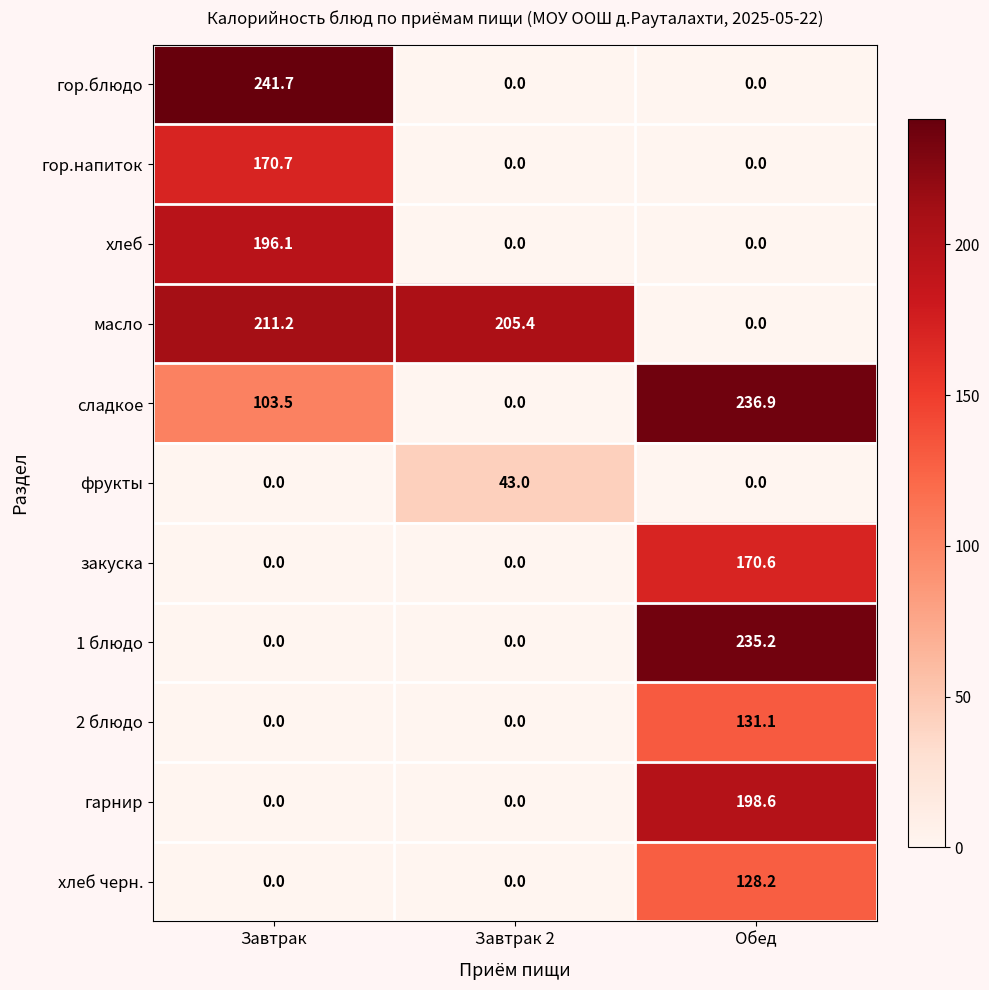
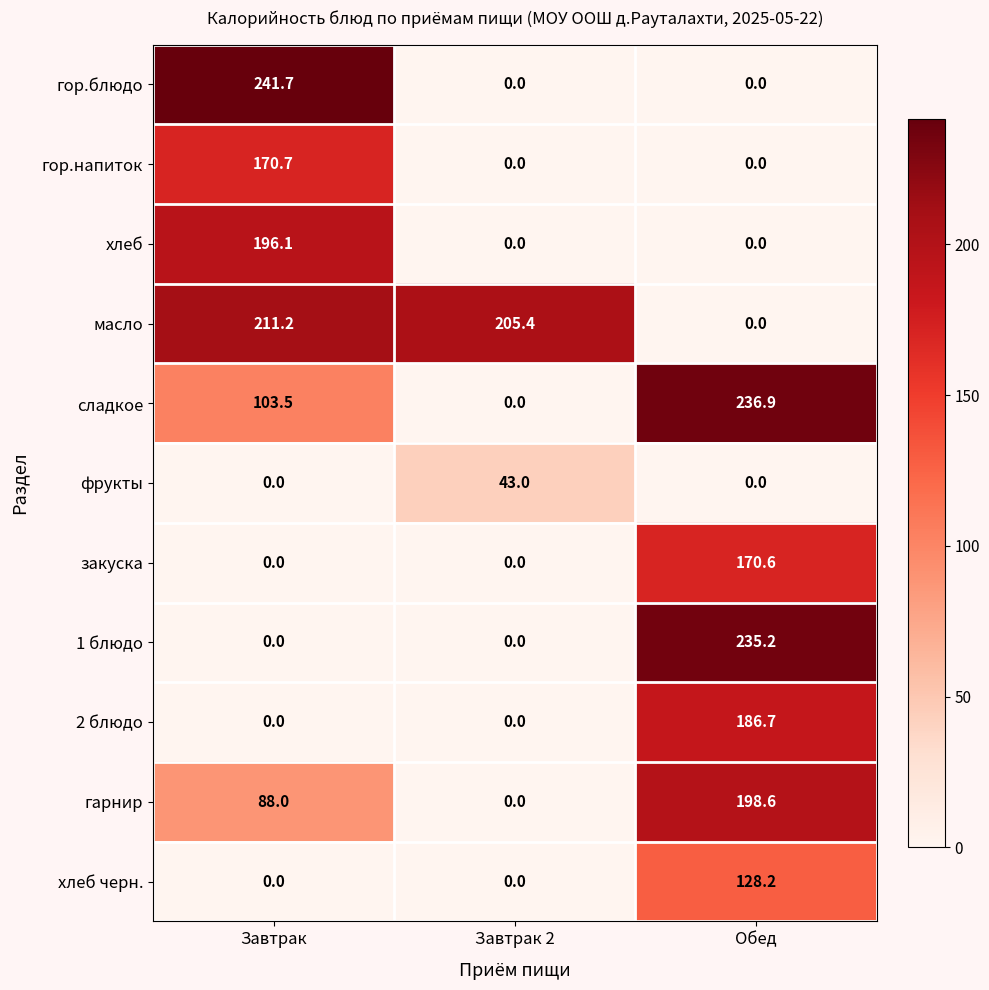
2 блюдо, Обед: 131.1 -> 186.7
гарнир, Завтрак: 0.0 -> 88.0
